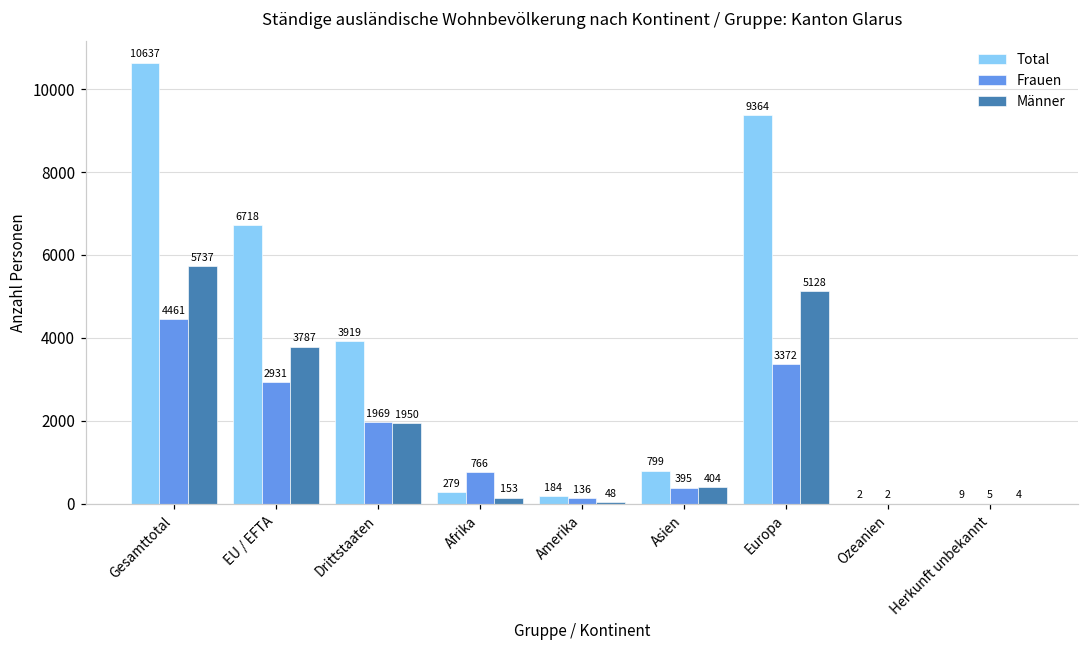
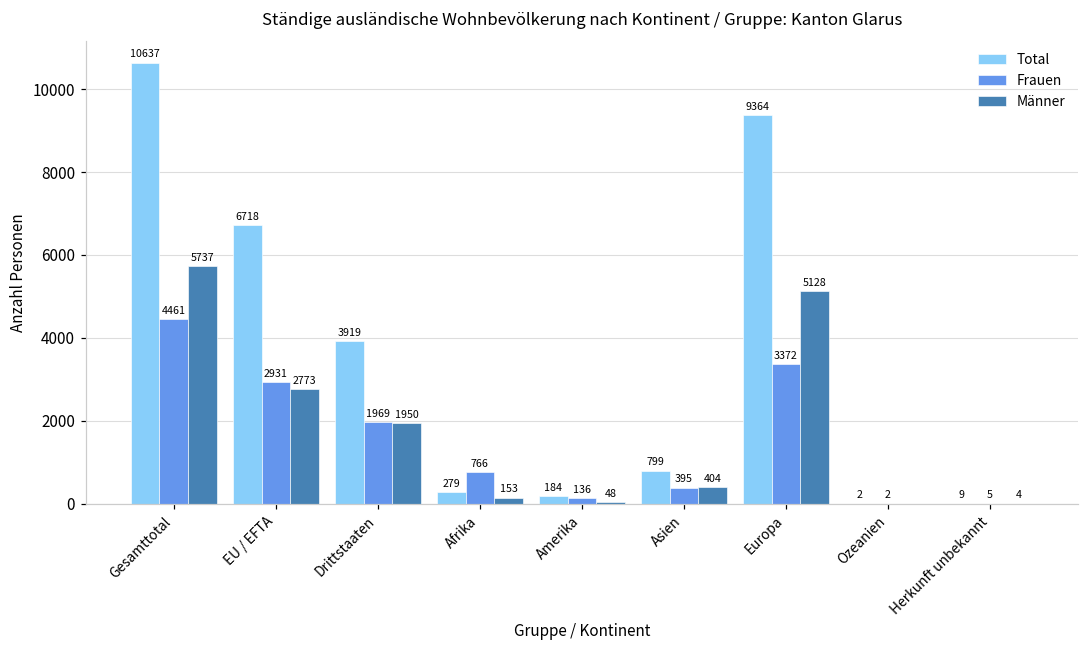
Männer, EU / EFTA: 3787 -> 2773
